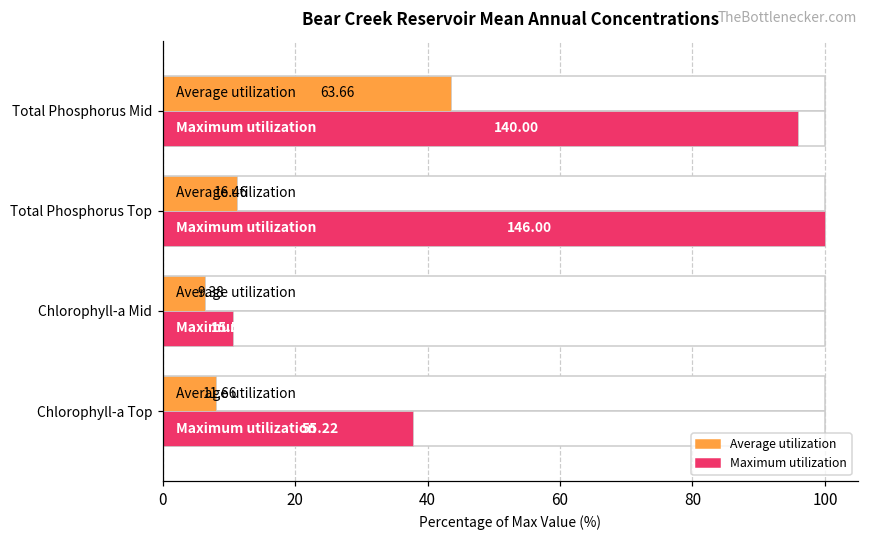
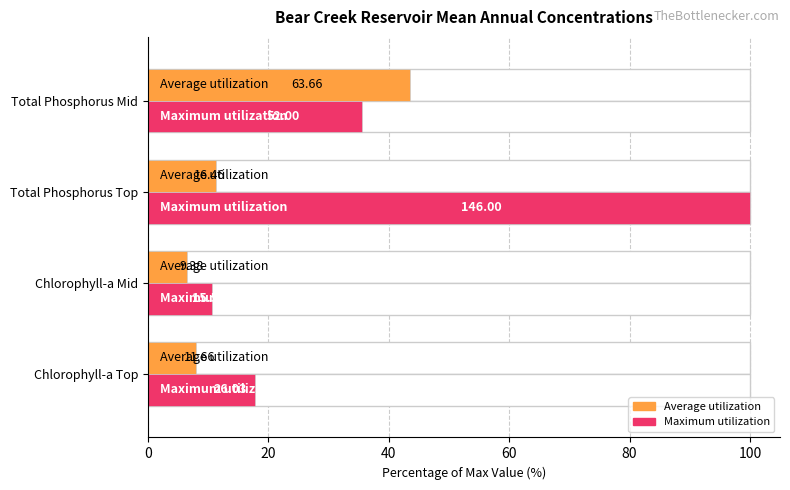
Maximum utilization, Total Phosphorus Mid: 140.00 -> 52.00
Maximum utilization, Chlorophyll-a Top: 55.22 -> 26.03
